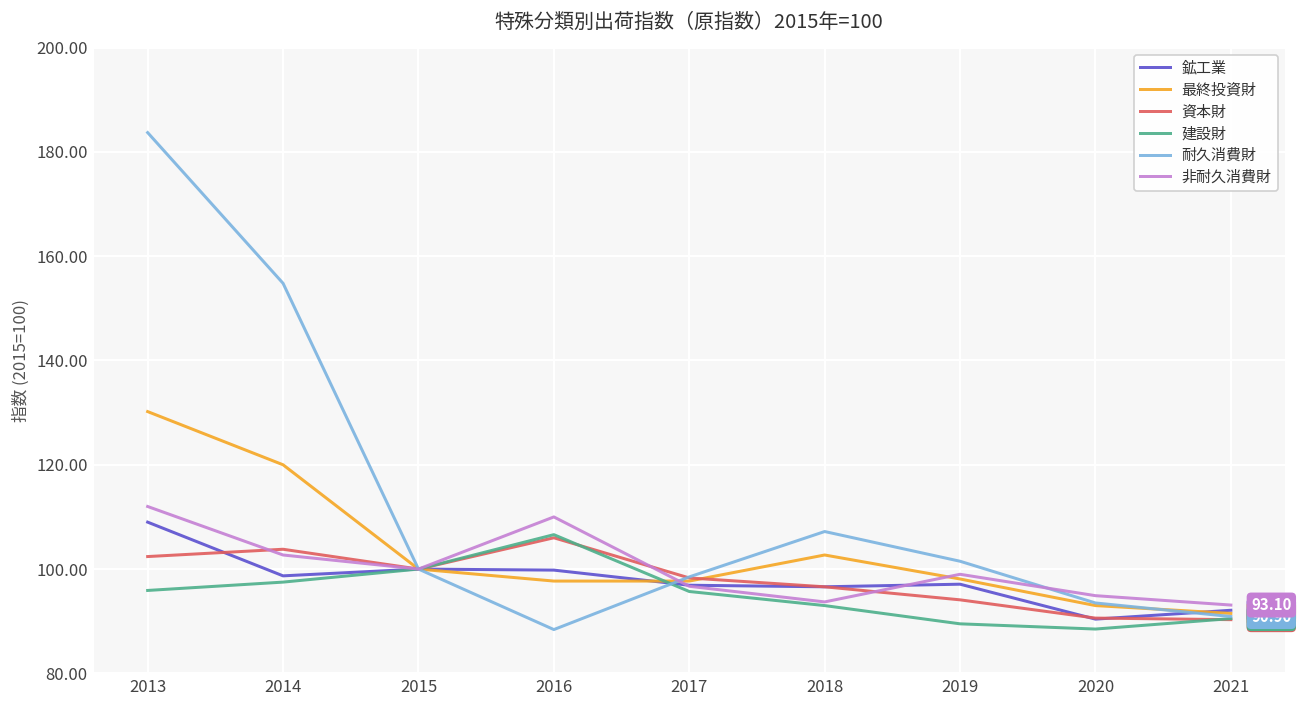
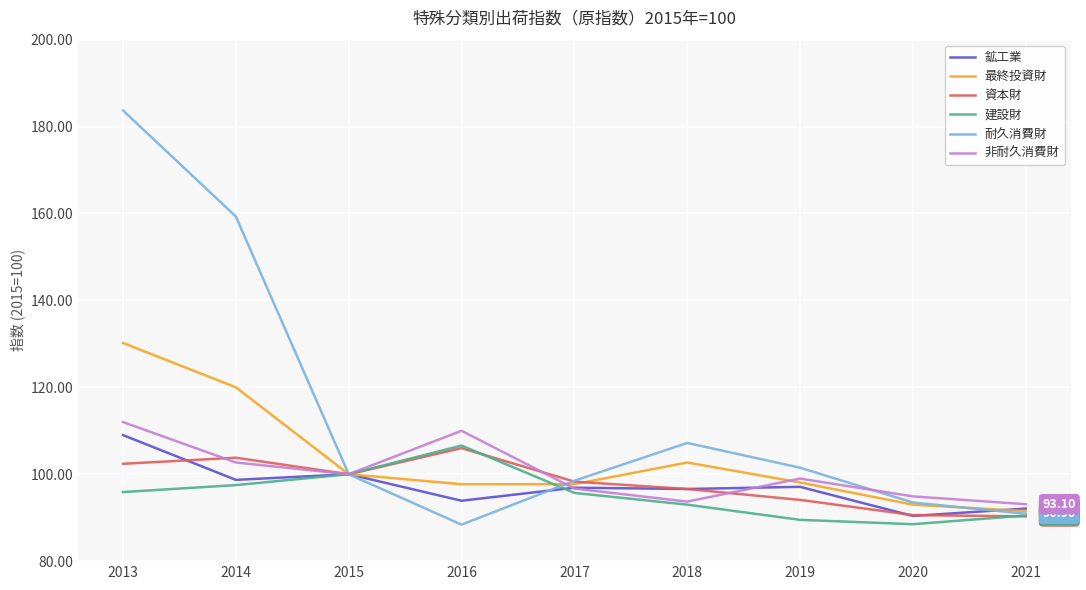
耐久消費財, 2014: 155 -> 159
鉱工業, 2016: 100 -> 94
